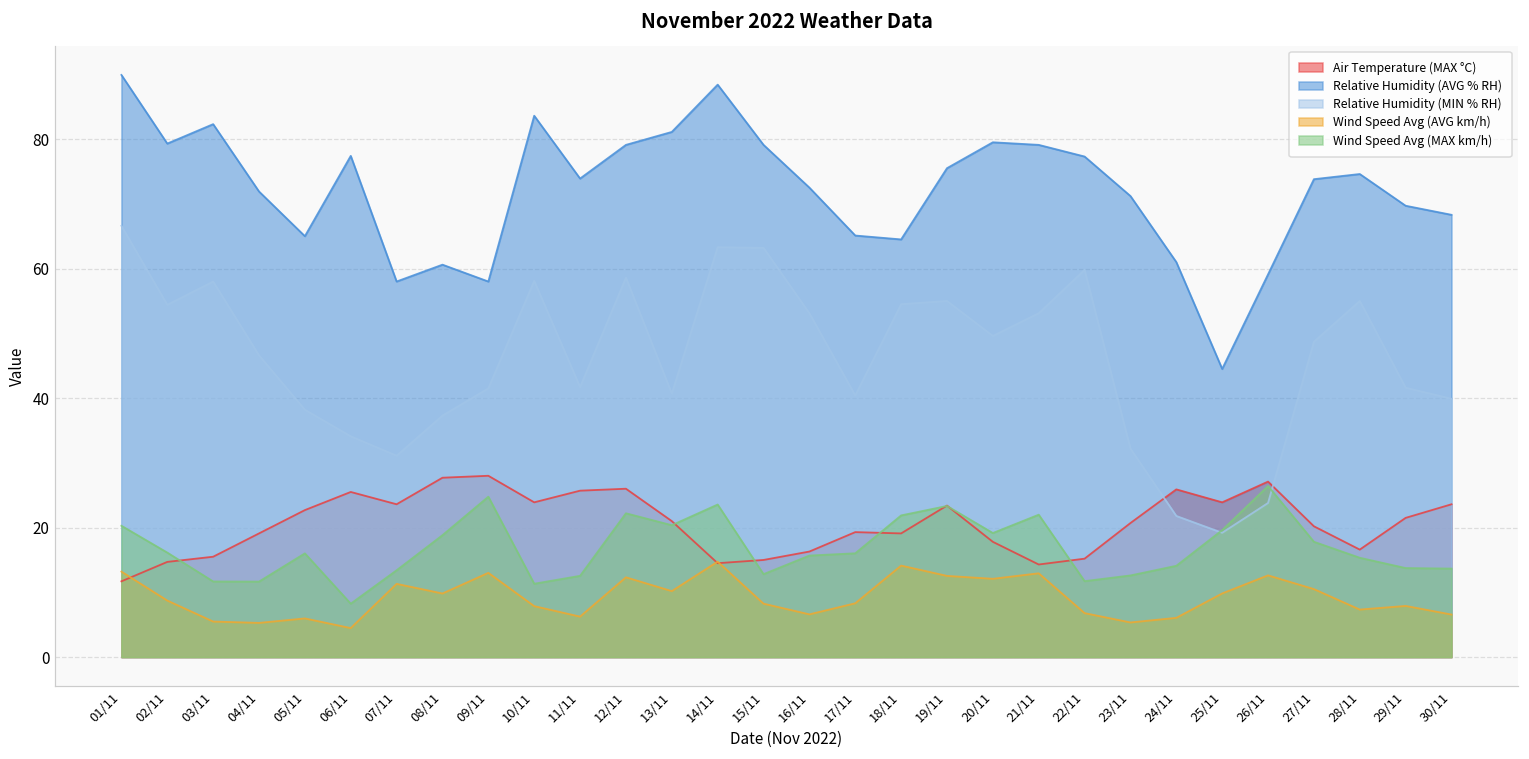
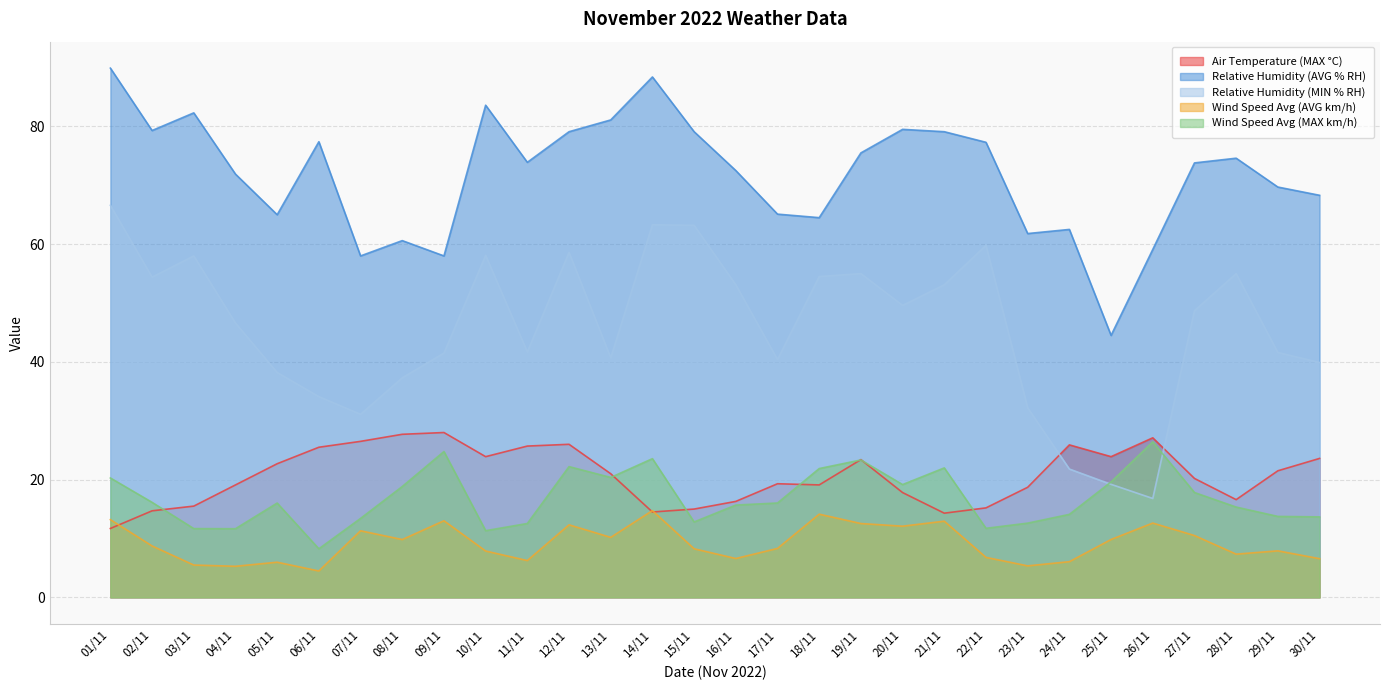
Air Temperature (MAX °C), 07/11: 24 -> 27
Air Temperature (MAX °C), 23/11: 21 -> 19
Relative Humidity (AVG % RH), 23/11: 71 -> 62
Relative Humidity (AVG % RH), 24/11: 61 -> 63
Relative Humidity (MIN % RH), 26/11: 24 -> 17
